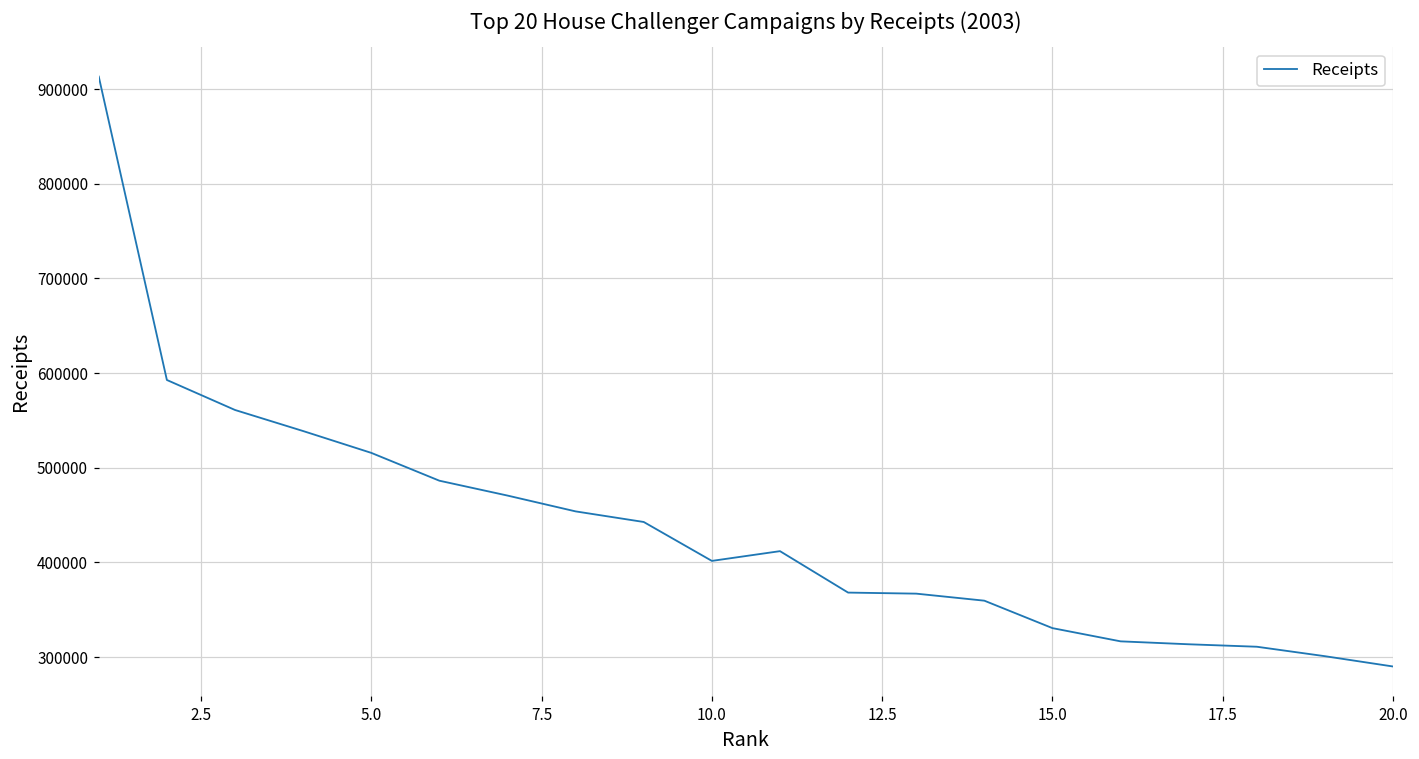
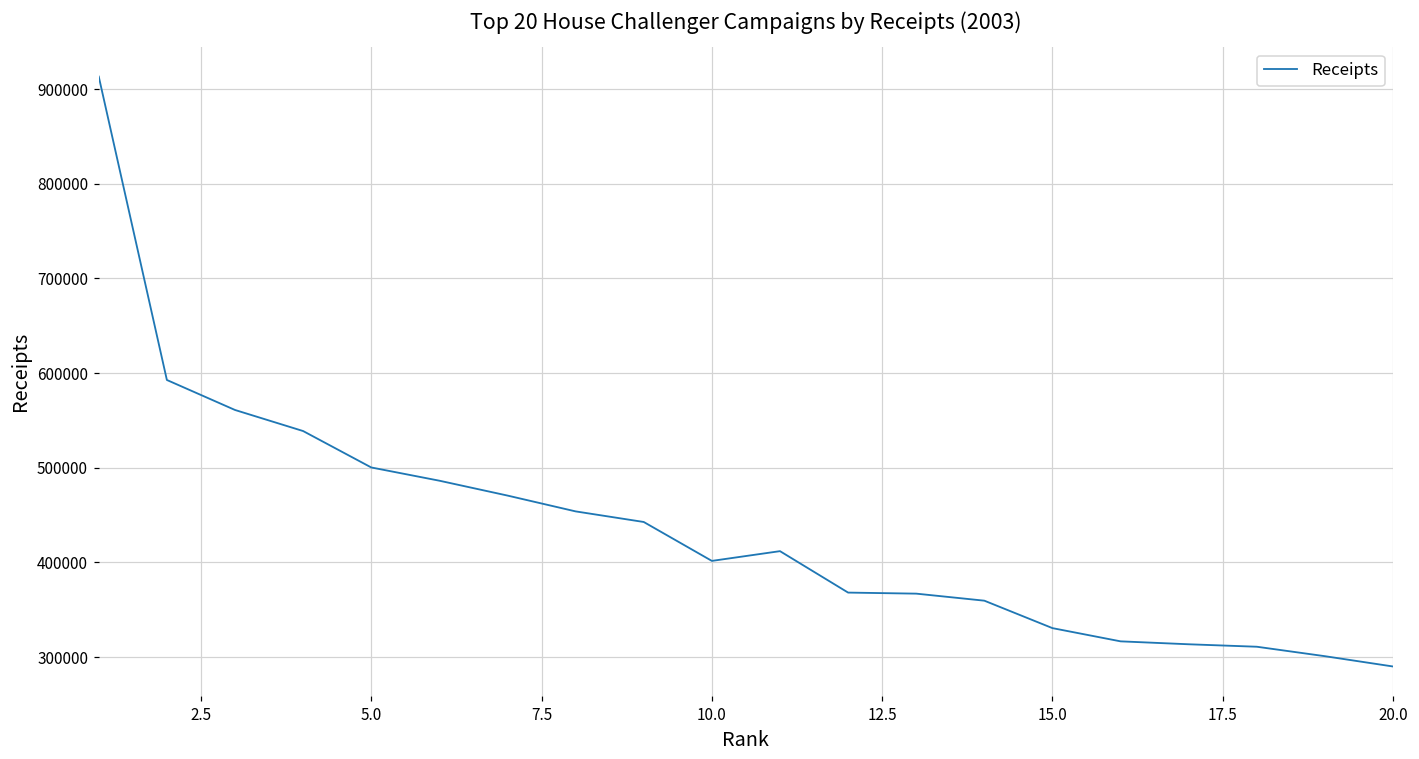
5.0: 520000 -> 500000
